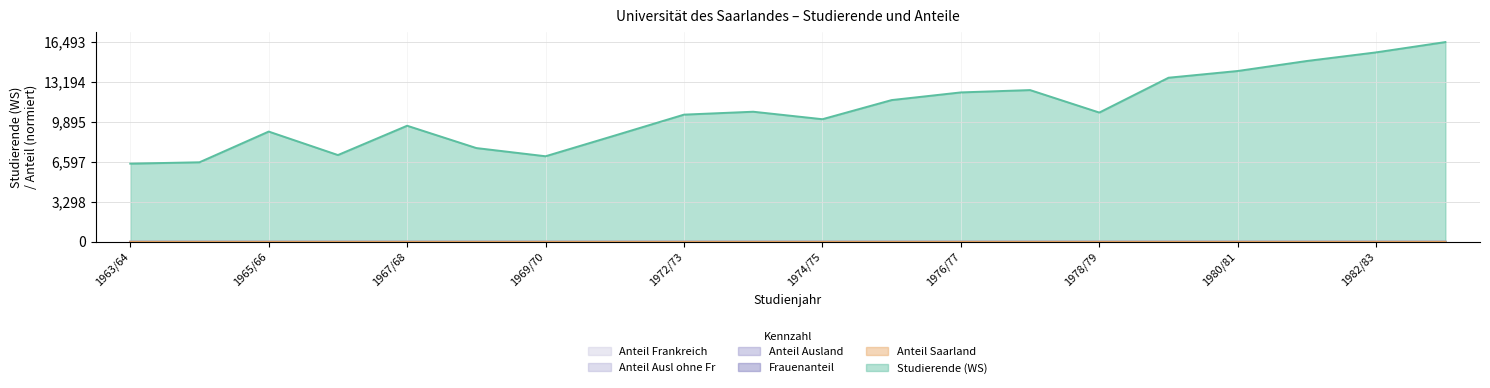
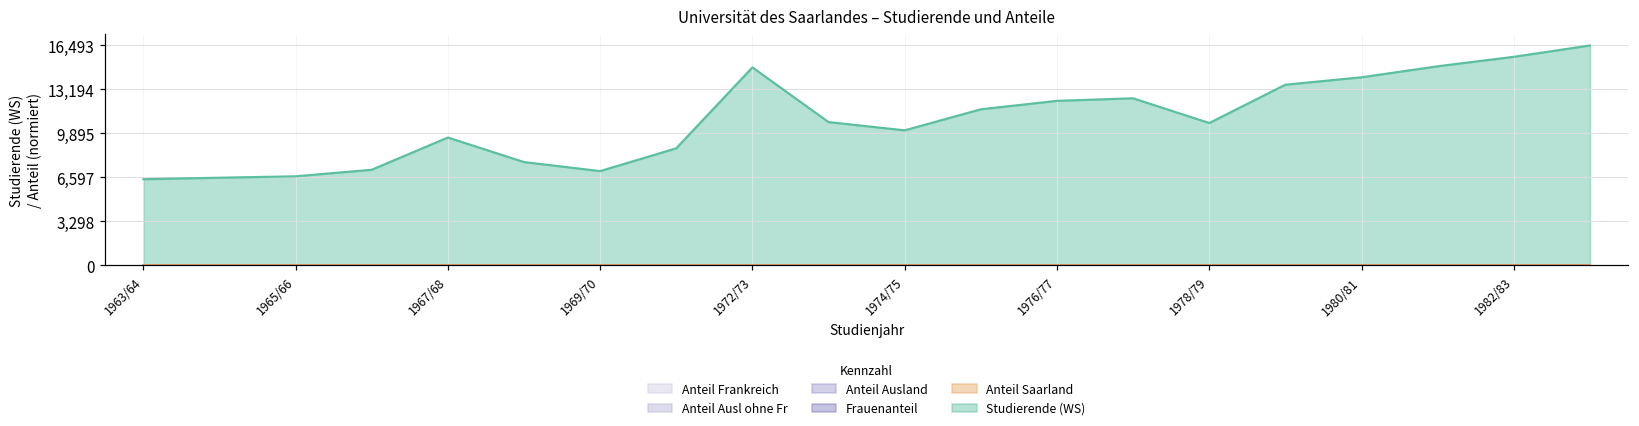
Studierende (WS), 1965/66: 9,100 -> 6,700
Studierende (WS), 1972/73: 10,500 -> 14,800
